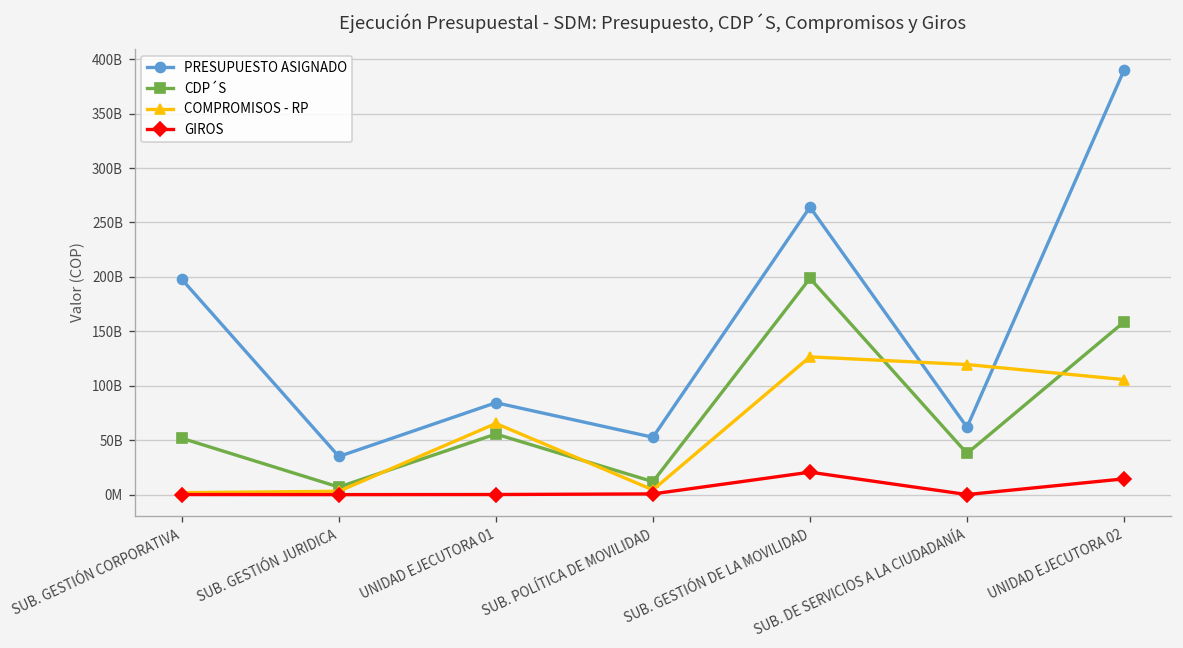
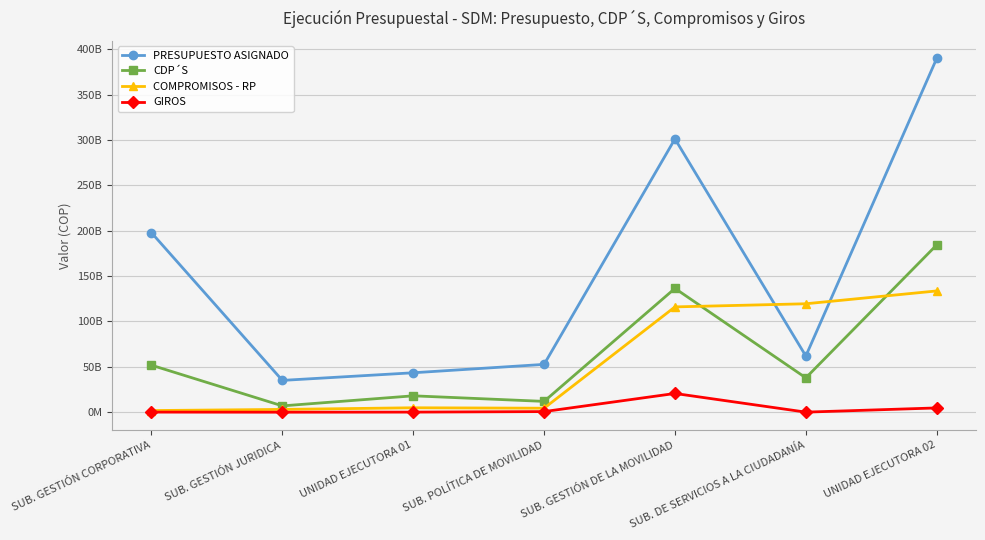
PRESUPUESTO ASIGNADO, UNIDAD EJECUTORA 01: 80000000000 -> 40000000000
CDP´S, UNIDAD EJECUTORA 01: 60000000000 -> 20000000000
COMPROMISOS - RP, UNIDAD EJECUTORA 01: 70000000000 -> 0
PRESUPUESTO ASIGNADO, SUB. GESTIÓN DE LA MOVILIDAD: 260000000000 -> 300000000000
CDP´S, SUB. GESTIÓN DE LA MOVILIDAD: 200000000000 -> 140000000000
COMPROMISOS - RP, SUB. GESTIÓN DE LA MOVILIDAD: 130000000000 -> 120000000000
CDP´S, UNIDAD EJECUTORA 02: 160000000000 -> 180000000000
COMPROMISOS - RP, UNIDAD EJECUTORA 02: 110000000000 -> 130000000000
GIROS, UNIDAD EJECUTORA 02: 10000000000 -> 0
